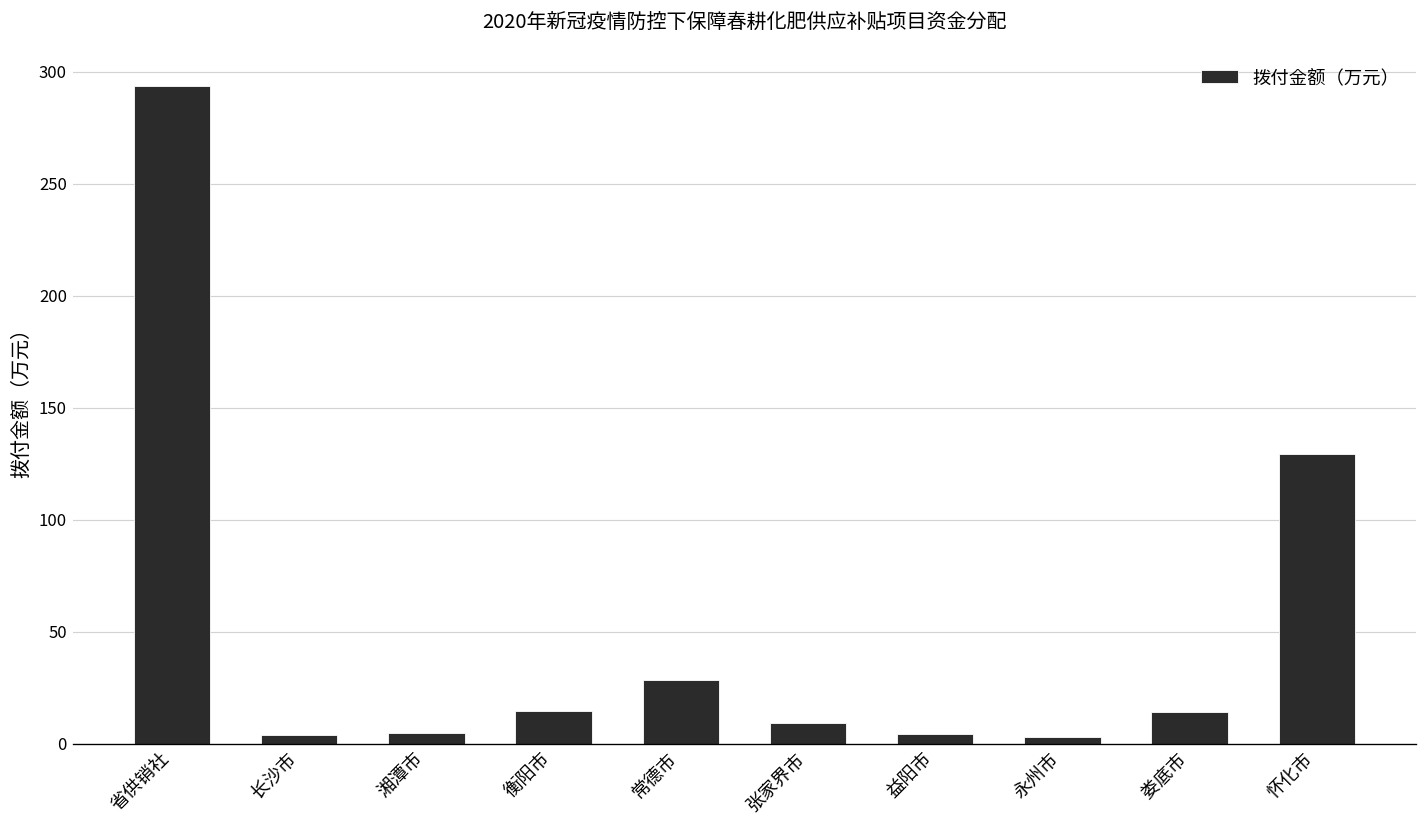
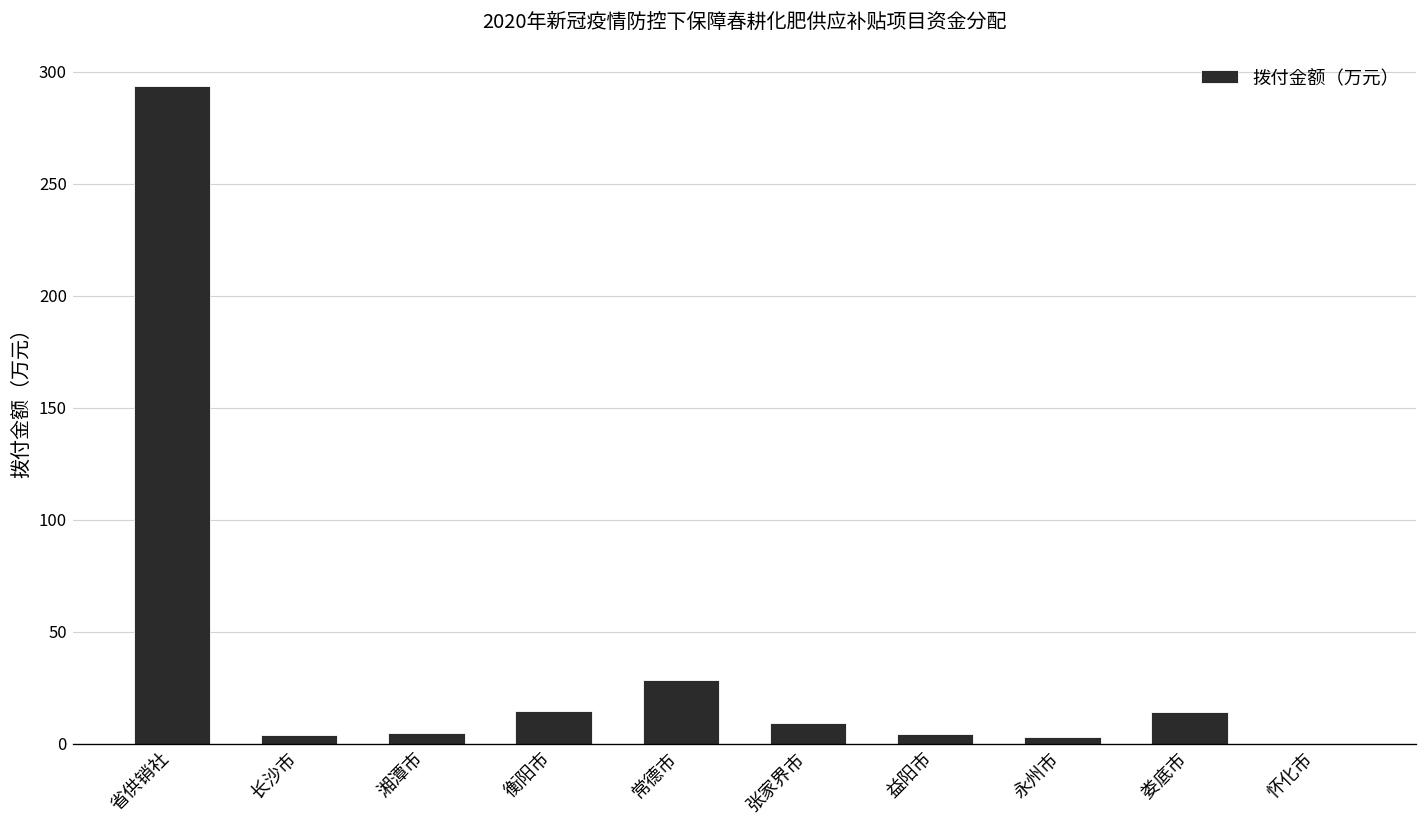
怀化市: 130 -> 0
